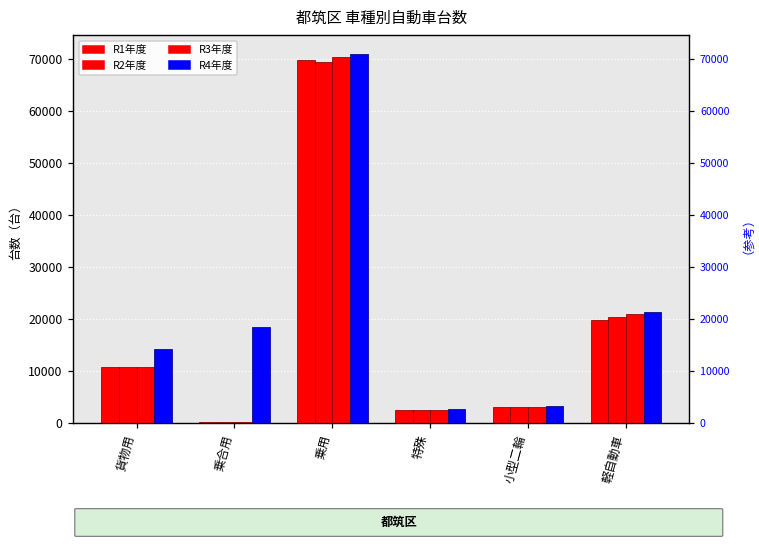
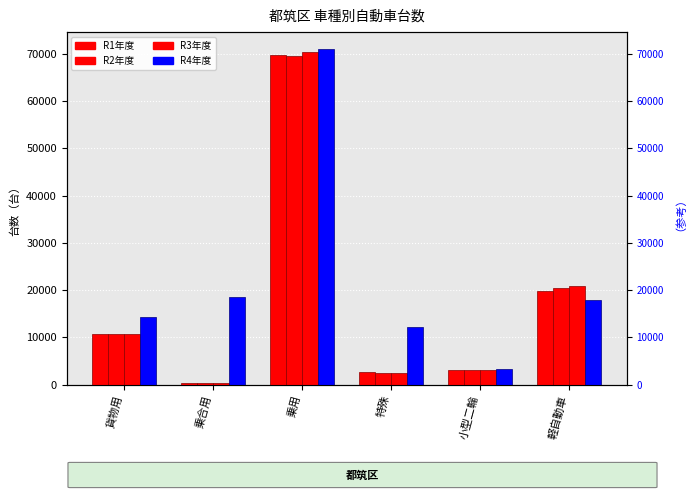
R4年度, 特殊: 3000 -> 12000
R4年度, 軽自動車: 21000 -> 18000
